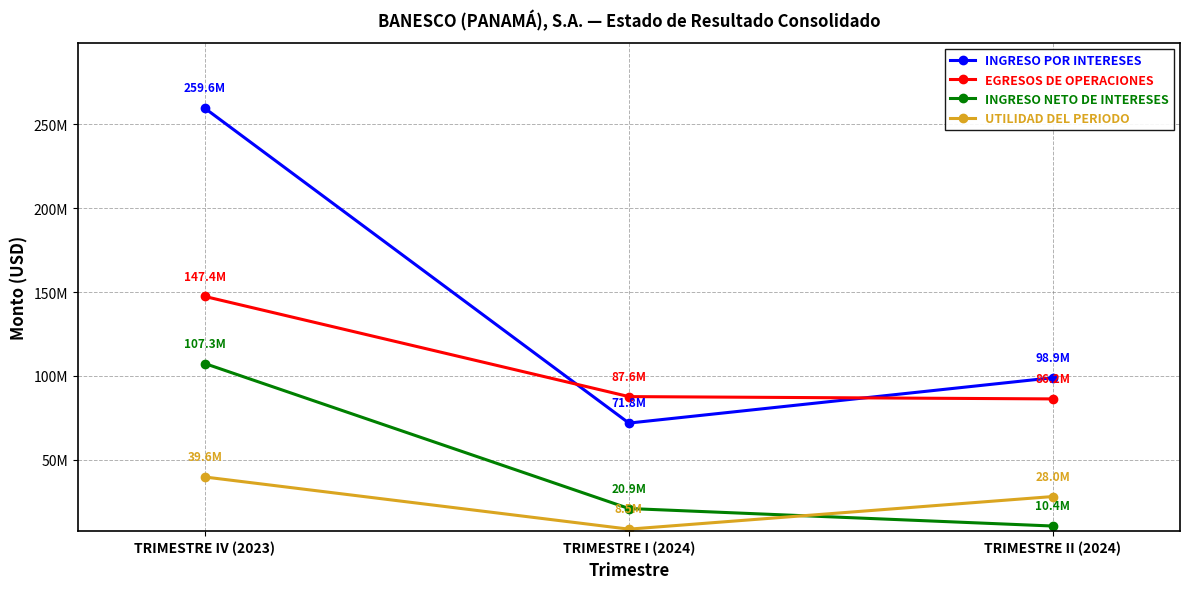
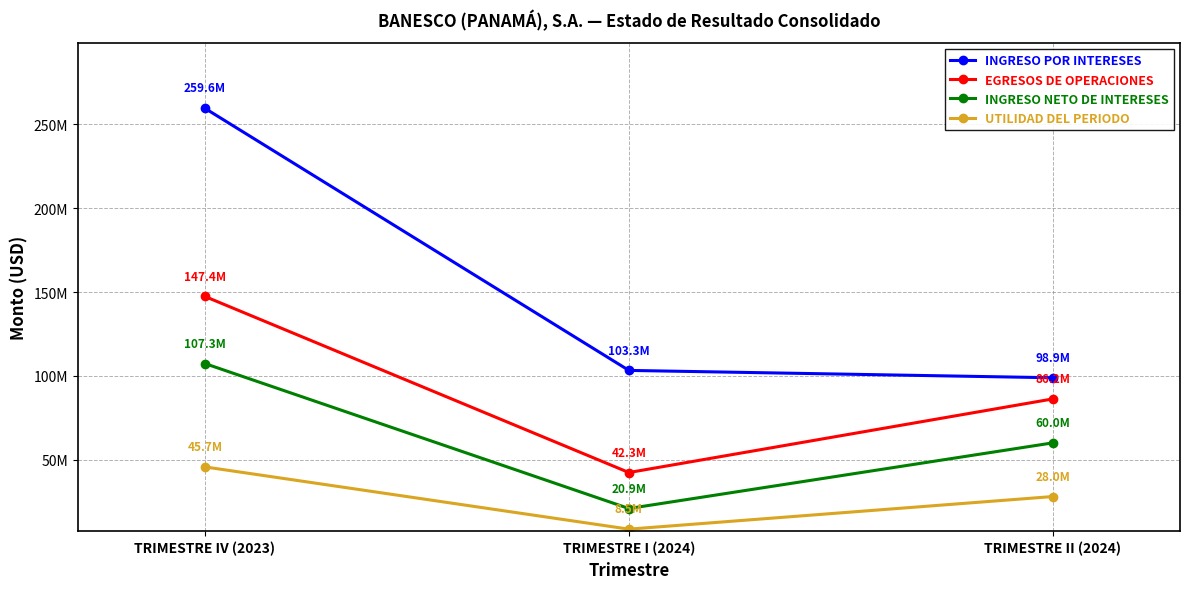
UTILIDAD DEL PERIODO, TRIMESTRE IV (2023): 39.6M -> 45.7M
INGRESO POR INTERESES, TRIMESTRE I (2024): 71.8M -> 103.3M
EGRESOS DE OPERACIONES, TRIMESTRE I (2024): 87.6M -> 42.3M
INGRESO NETO DE INTERESES, TRIMESTRE II (2024): 10.4M -> 60.0M
